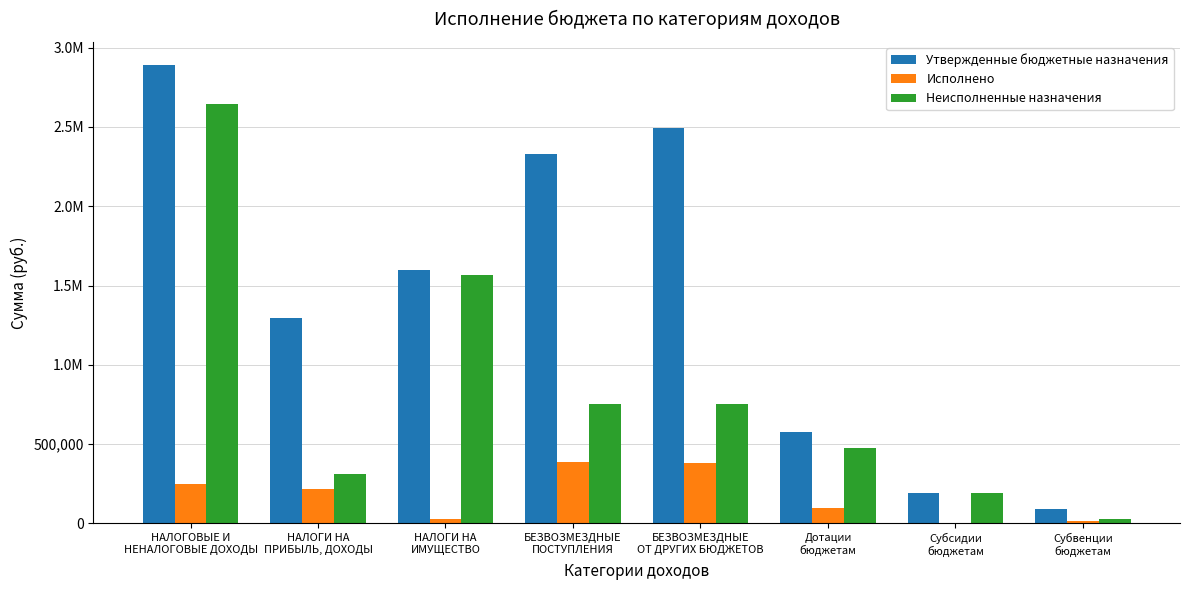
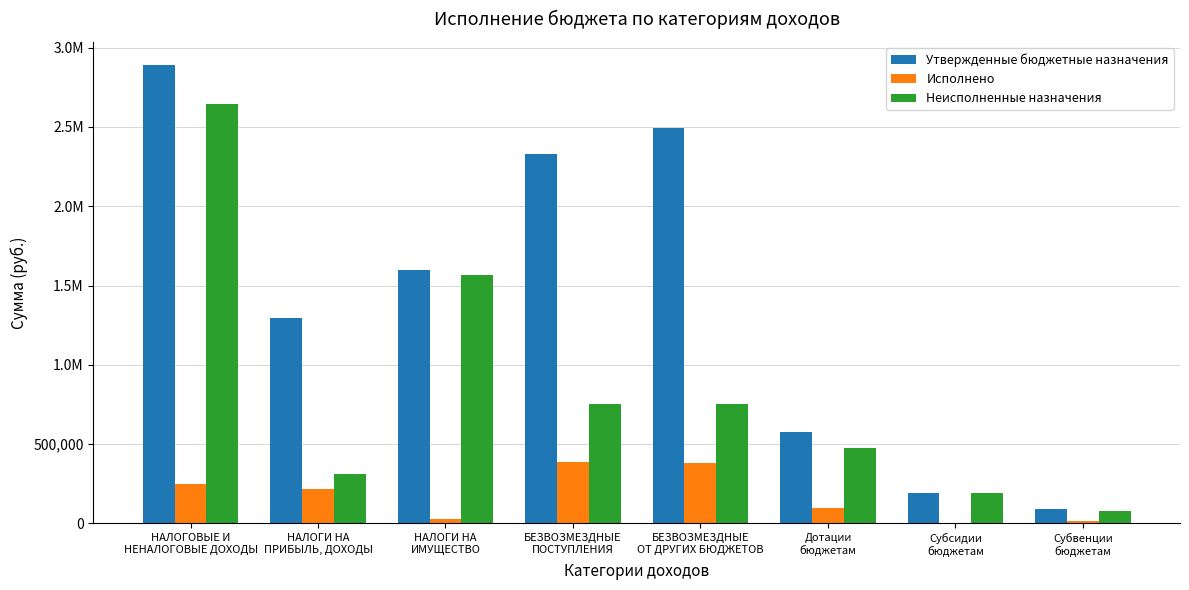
Неисполненные назначения, Субвенции бюджетам: 30,000 -> 80,000
